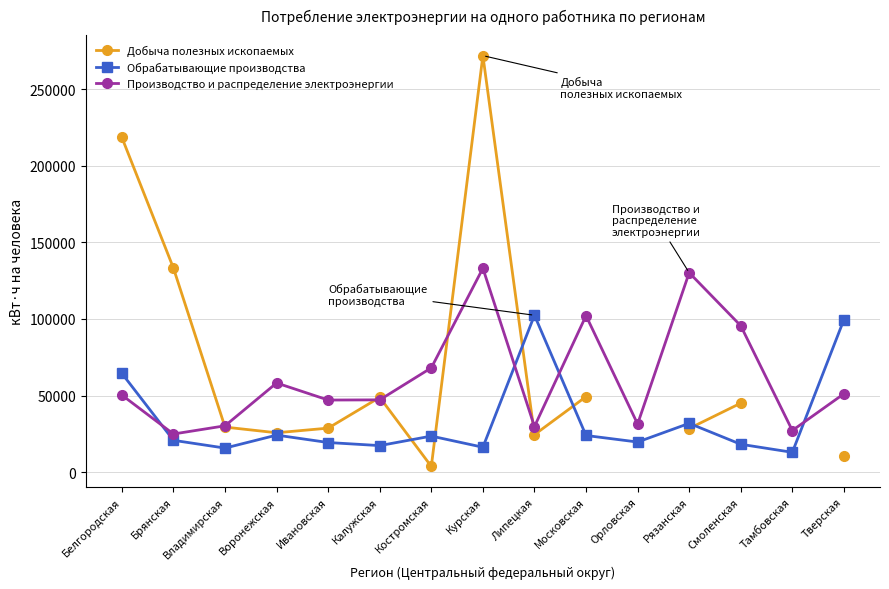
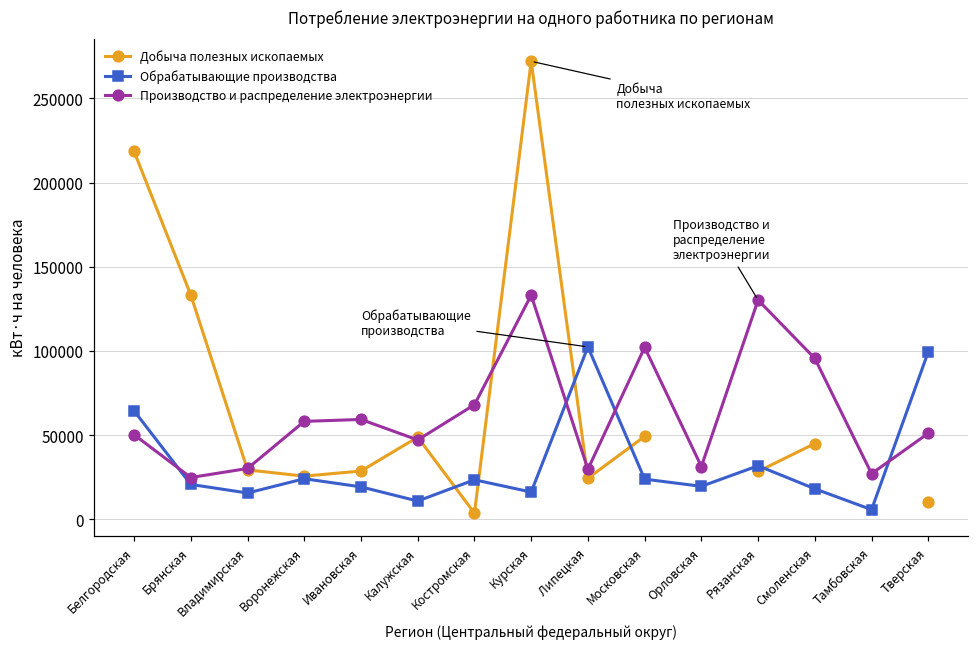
Производство и распределение электроэнергии, Ивановская: 47000 -> 59000
Обрабатывающие производства, Калужская: 17000 -> 11000
Обрабатывающие производства, Тамбовская: 13000 -> 6000
